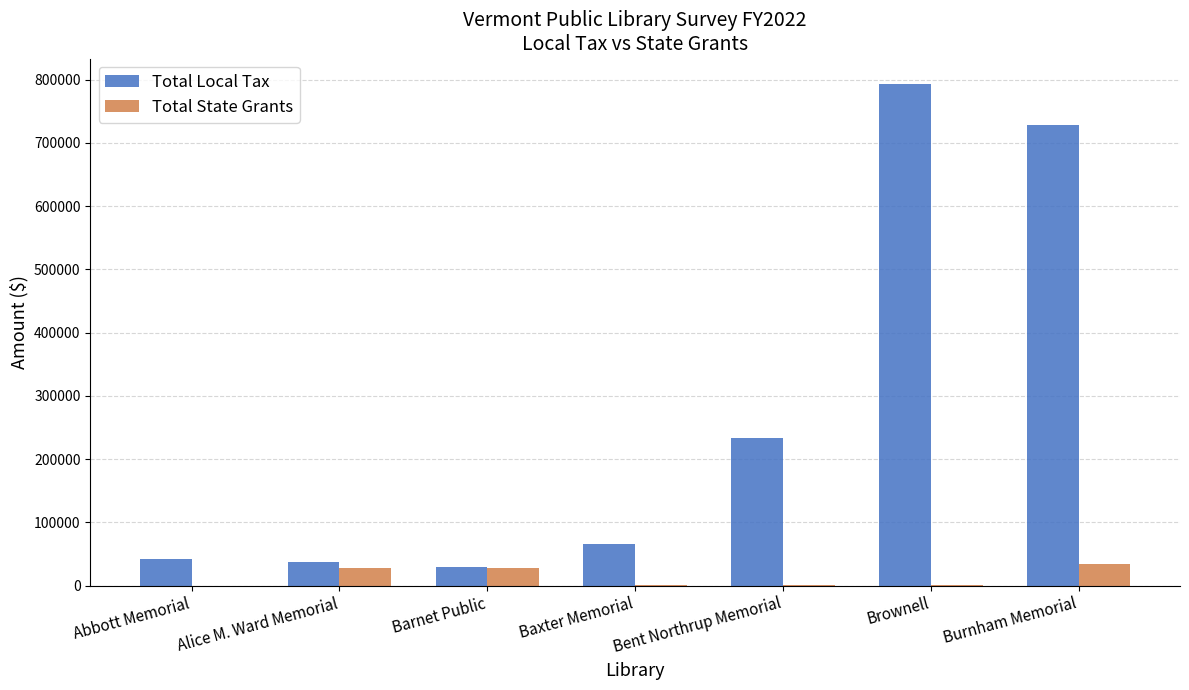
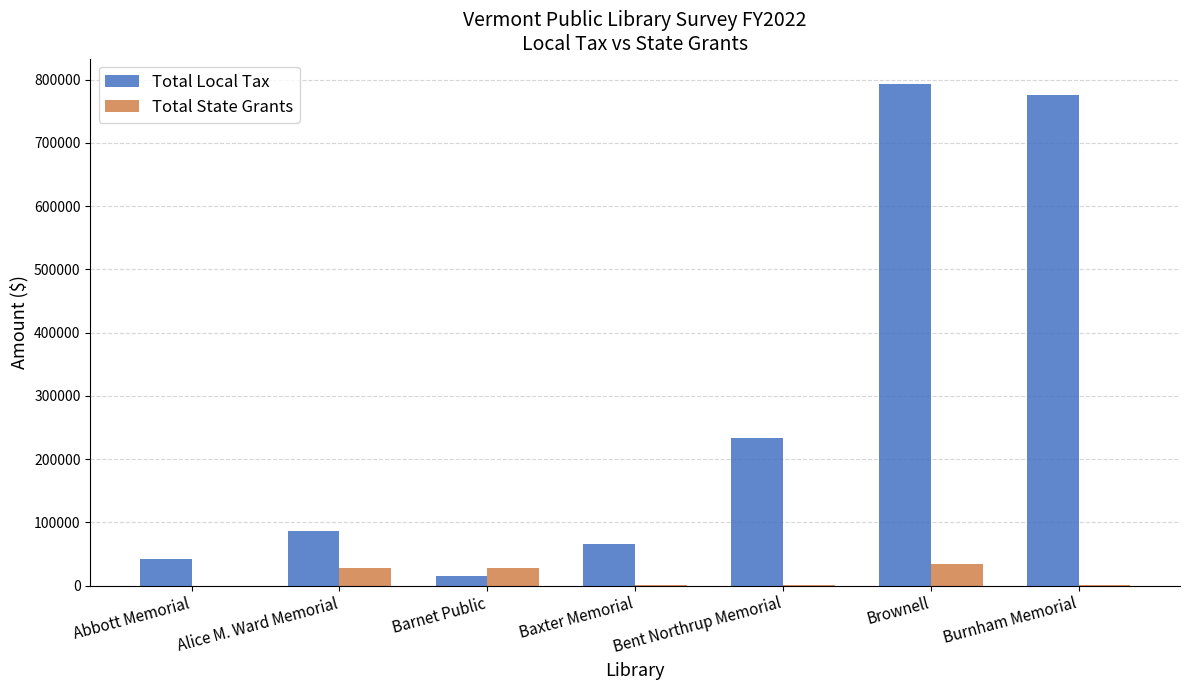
Total Local Tax, Alice M. Ward Memorial: 40000 -> 90000
Total Local Tax, Barnet Public: 30000 -> 10000
Total State Grants, Brownell: 0 -> 30000
Total Local Tax, Burnham Memorial: 730000 -> 780000
Total State Grants, Burnham Memorial: 30000 -> 0
